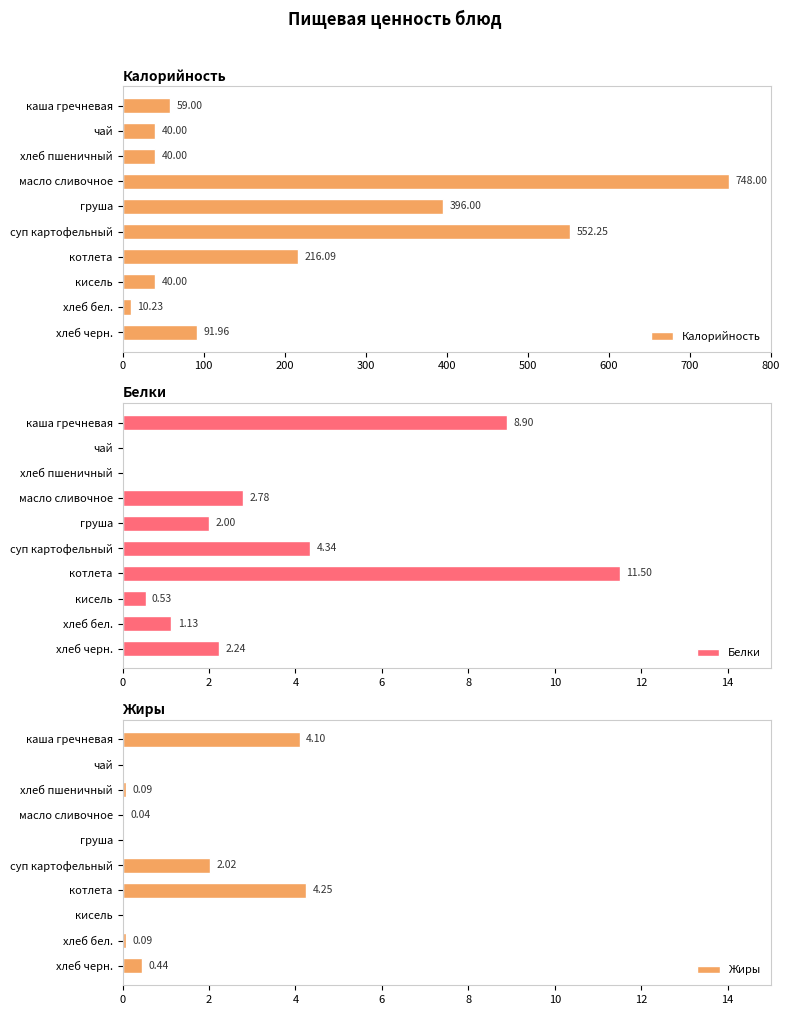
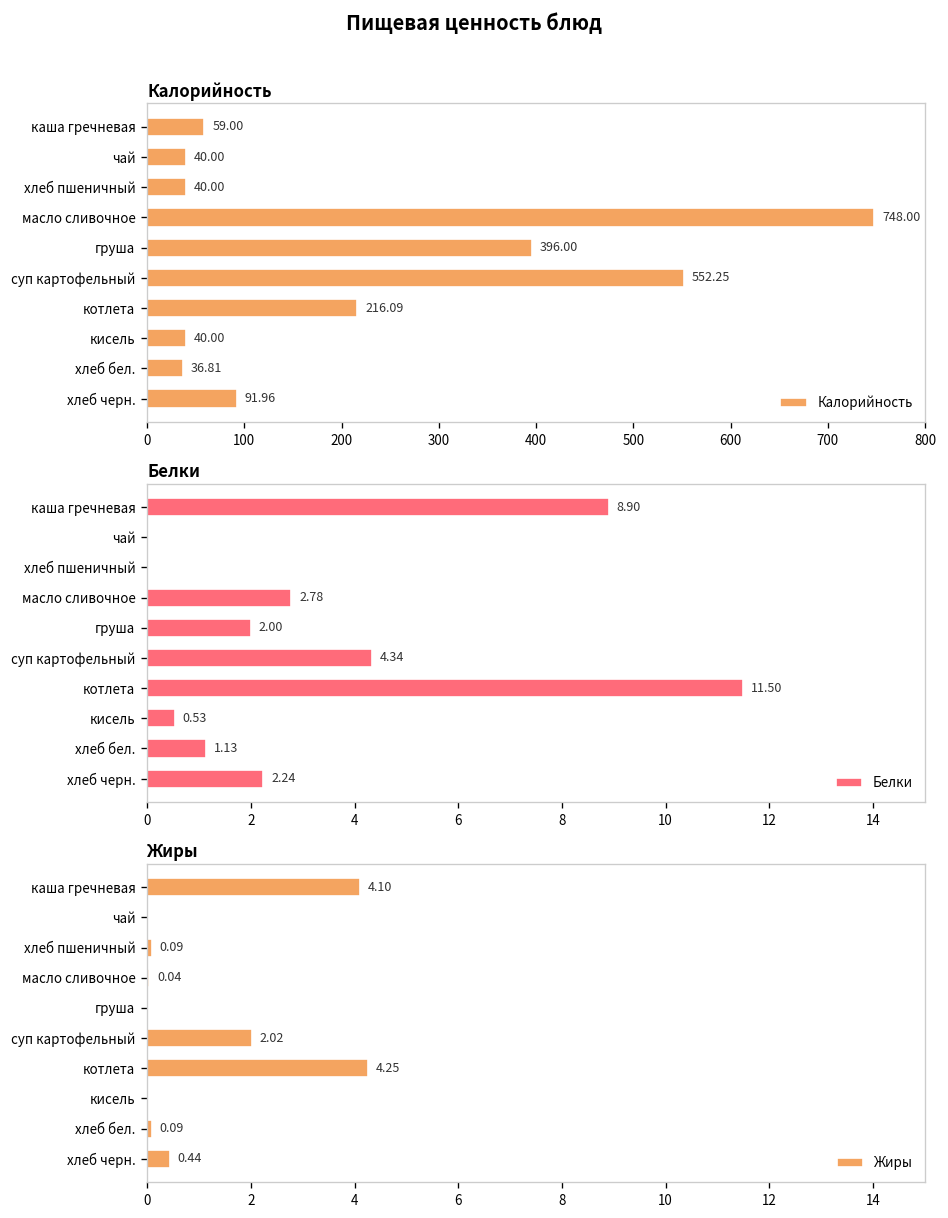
Калорийность, хлеб бел.: 10.23 -> 36.81
